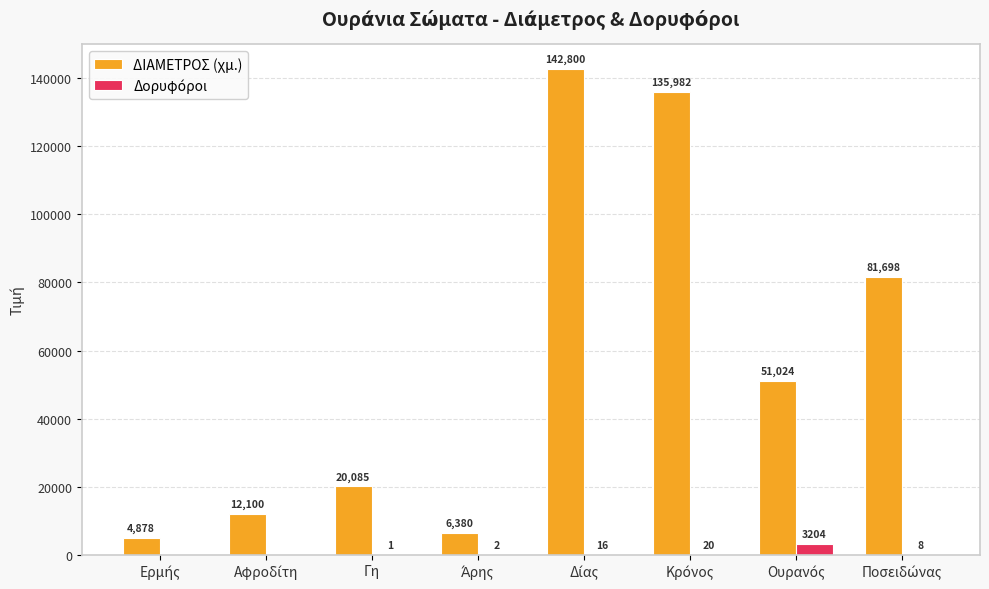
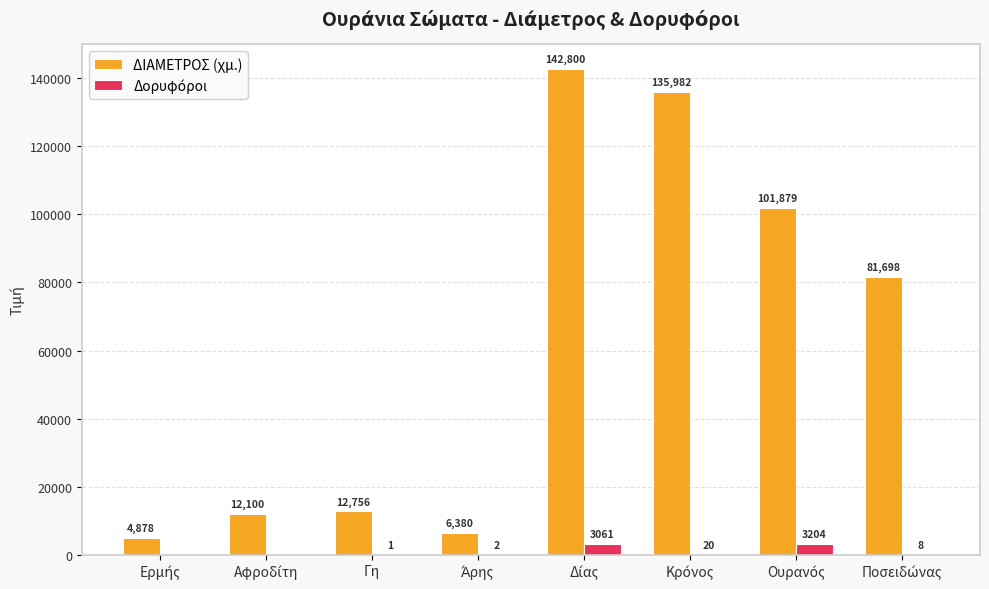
ΔΙΑΜΕΤΡΟΣ (χμ.), Γη: 20,085 -> 12,756
Δορυφόροι, Δίας: 16 -> 3061
ΔΙΑΜΕΤΡΟΣ (χμ.), Ουρανός: 51,024 -> 101,879
